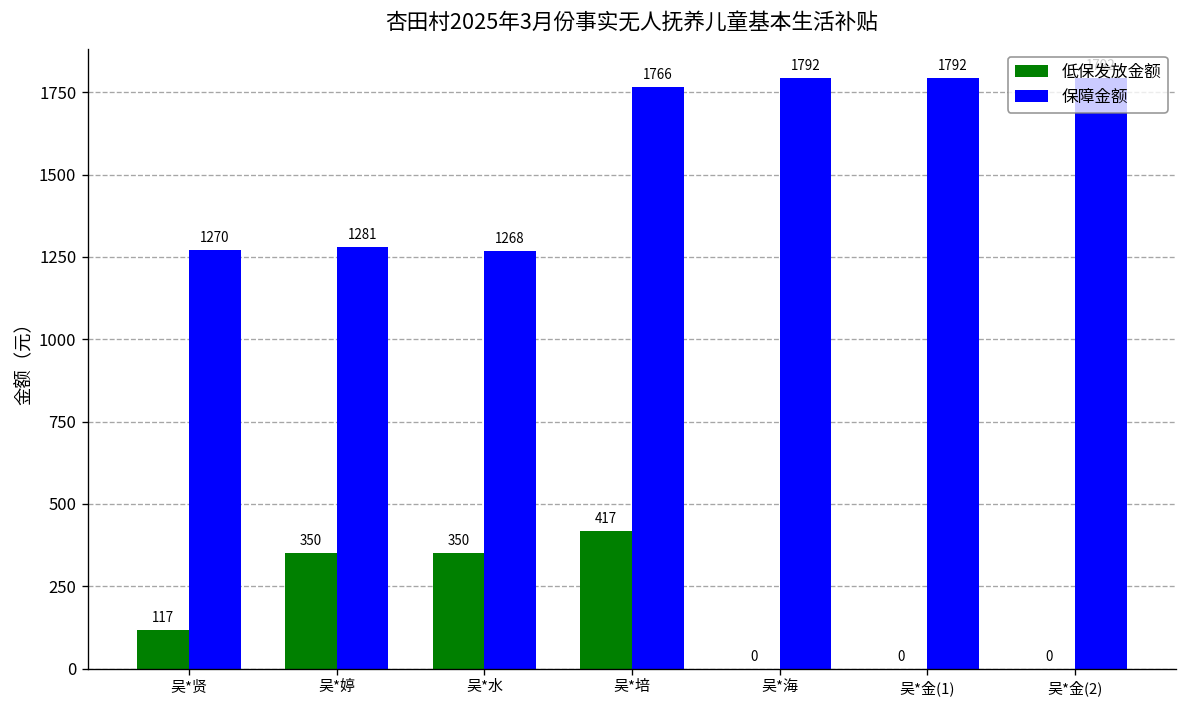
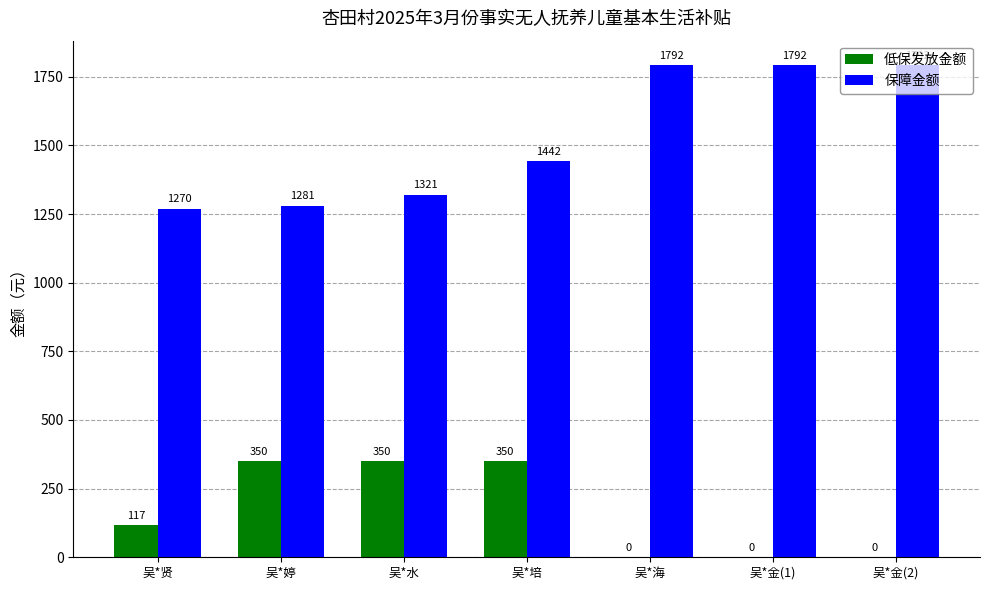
保障金额, 吴*水: 1268 -> 1321
低保发放金额, 吴*培: 417 -> 350
保障金额, 吴*培: 1766 -> 1442
